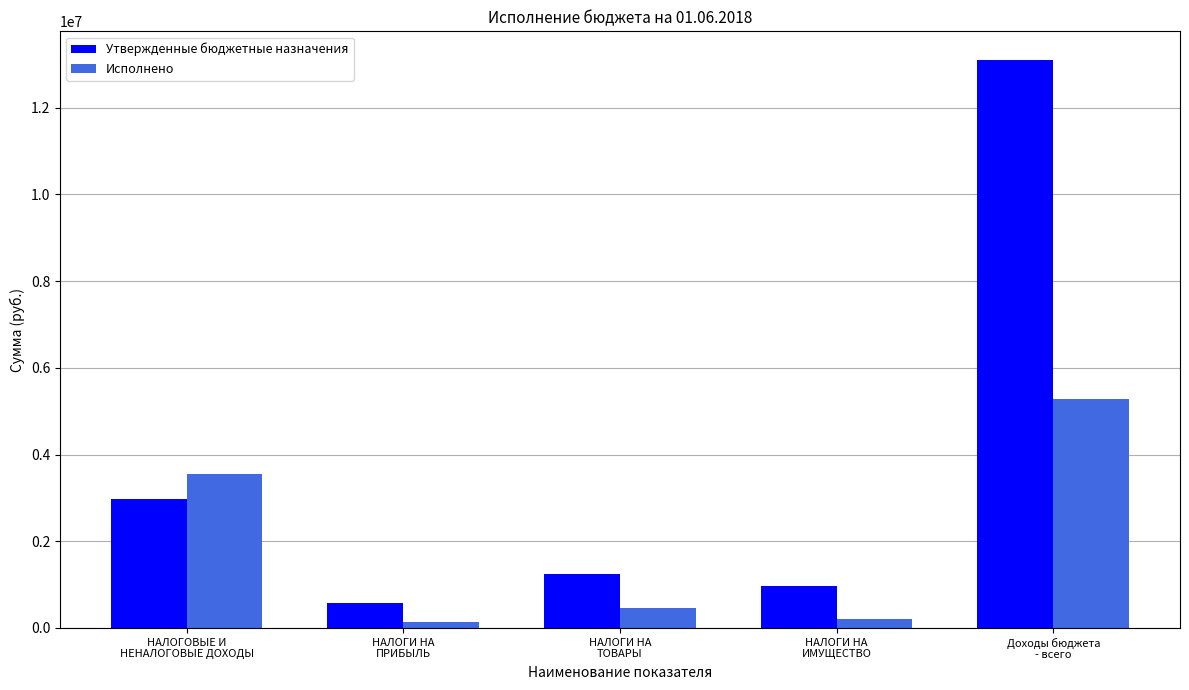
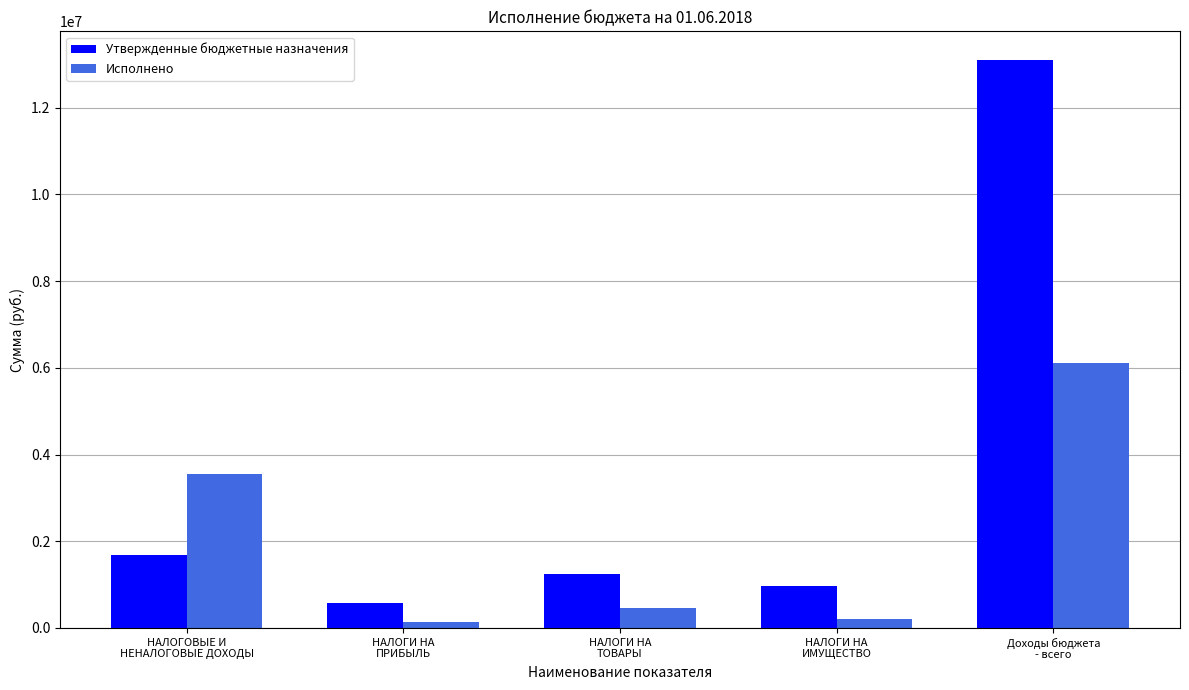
Утвержденные бюджетные назначения, НАЛОГОВЫЕ И НЕНАЛОГОВЫЕ ДОХОДЫ: 3000000 -> 1700000
Исполнено, Доходы бюджета - всего: 5300000 -> 6100000
